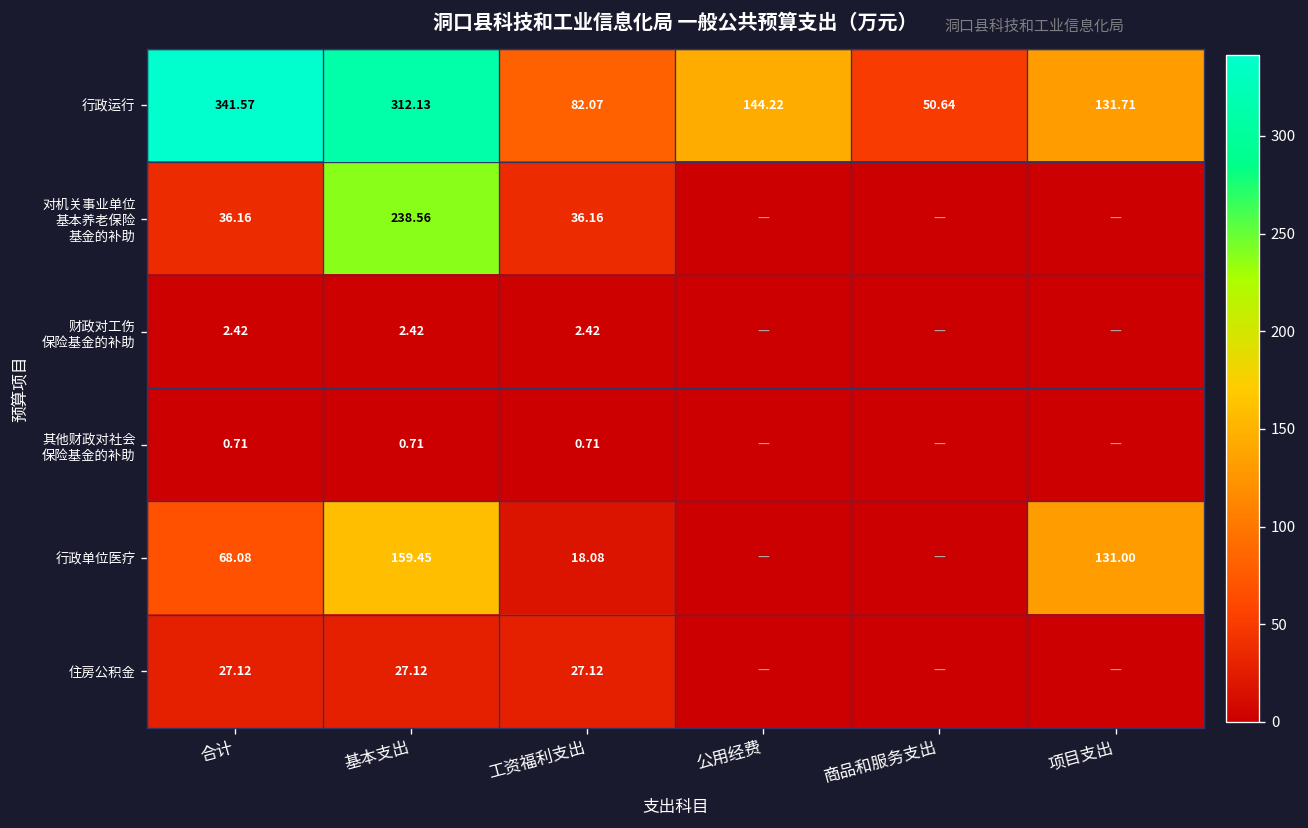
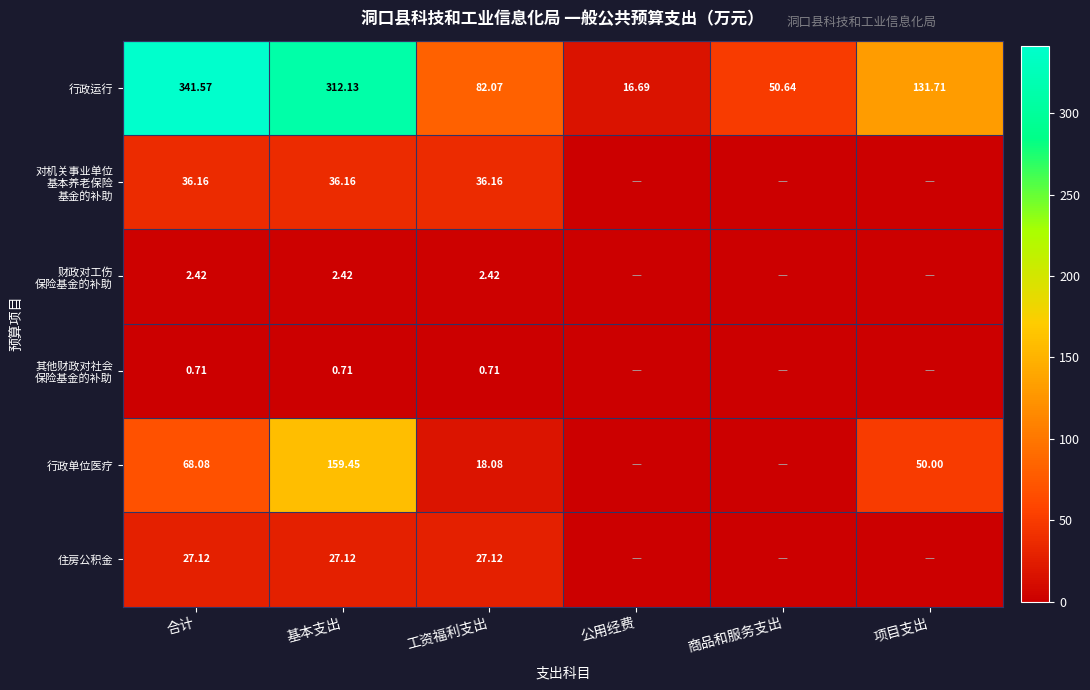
行政运行, 公用经费: 144.22 -> 16.69
对机关事业单位 基本养老保险 基金的补助, 基本支出: 238.56 -> 36.16
行政单位医疗, 项目支出: 131.00 -> 50.00
